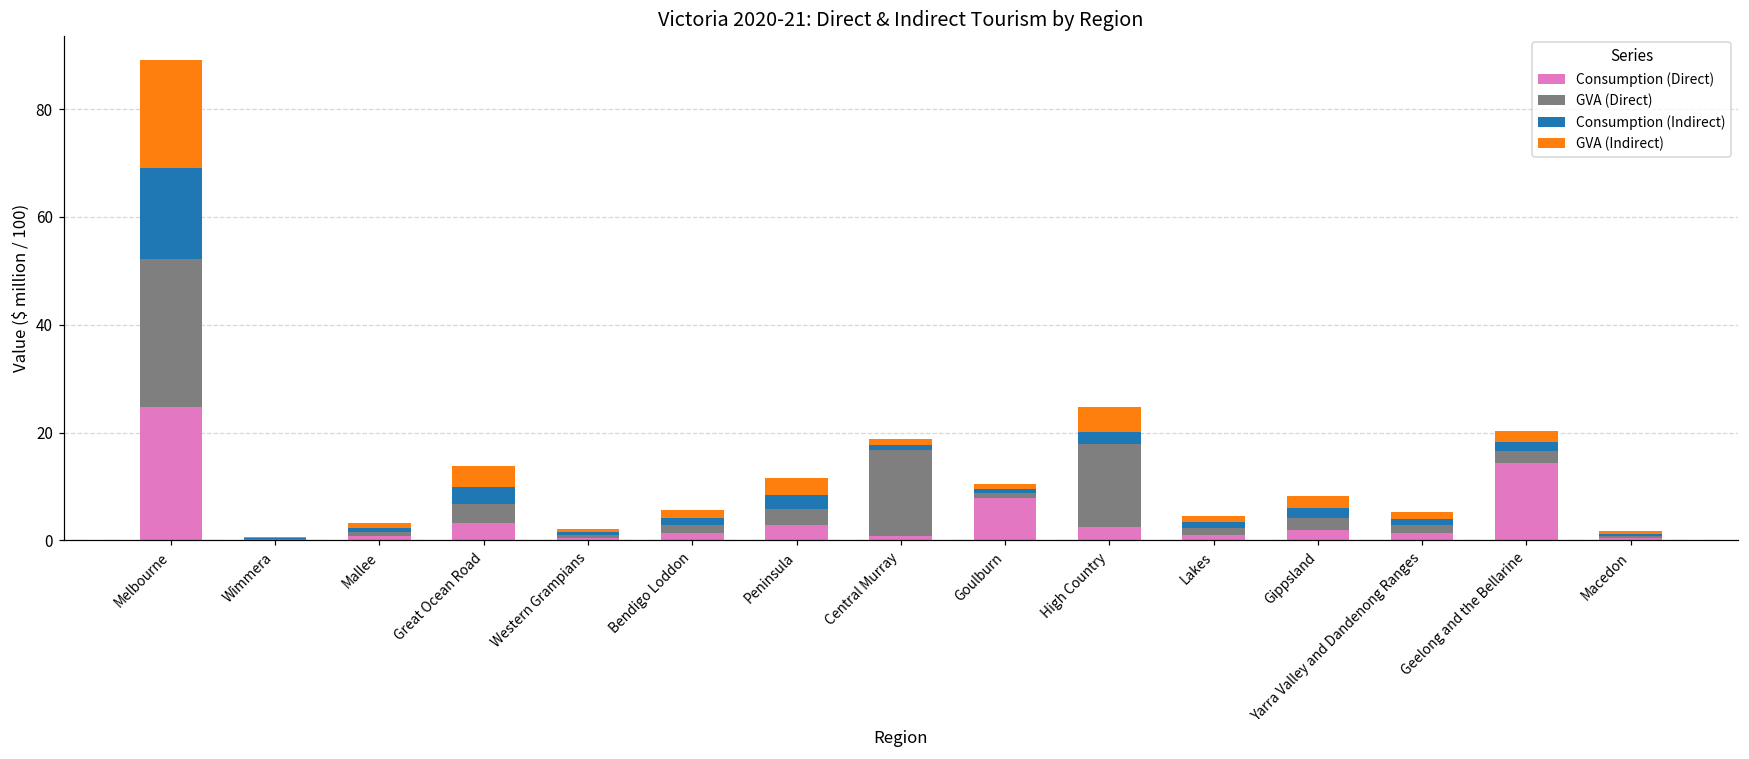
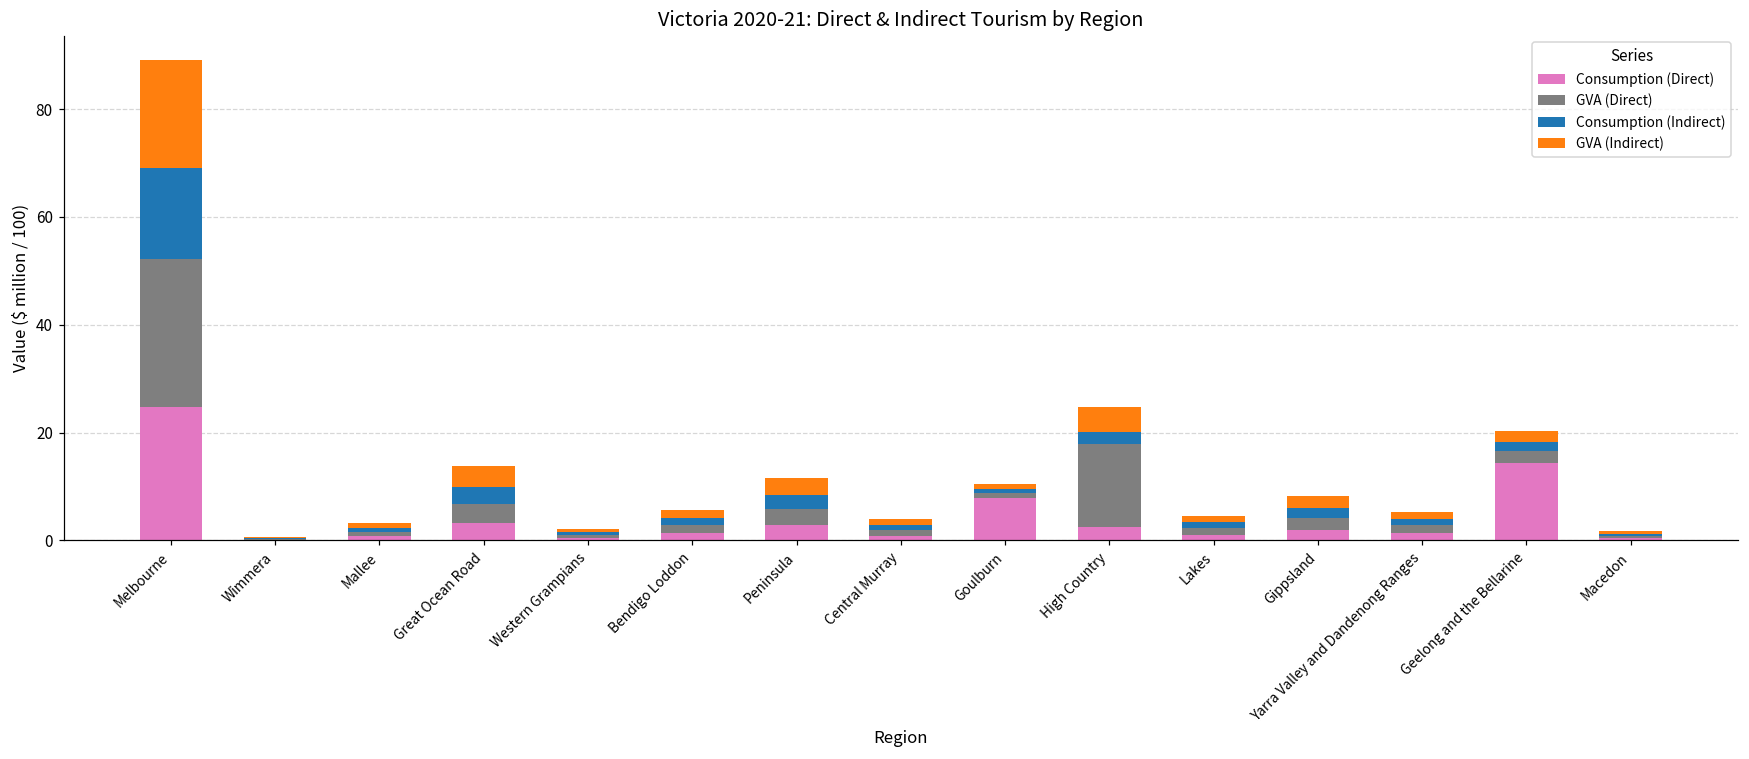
GVA (Direct), Central Murray: 16 -> 1
